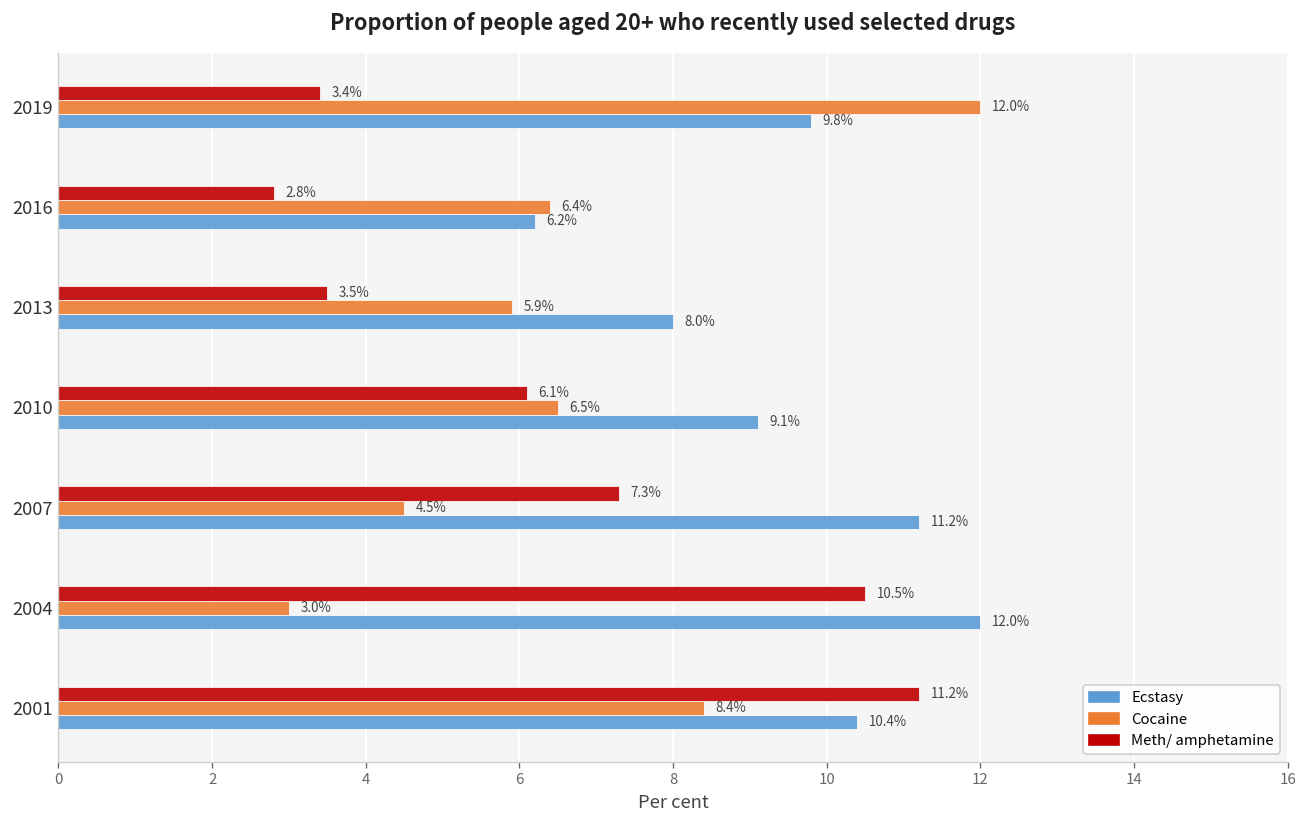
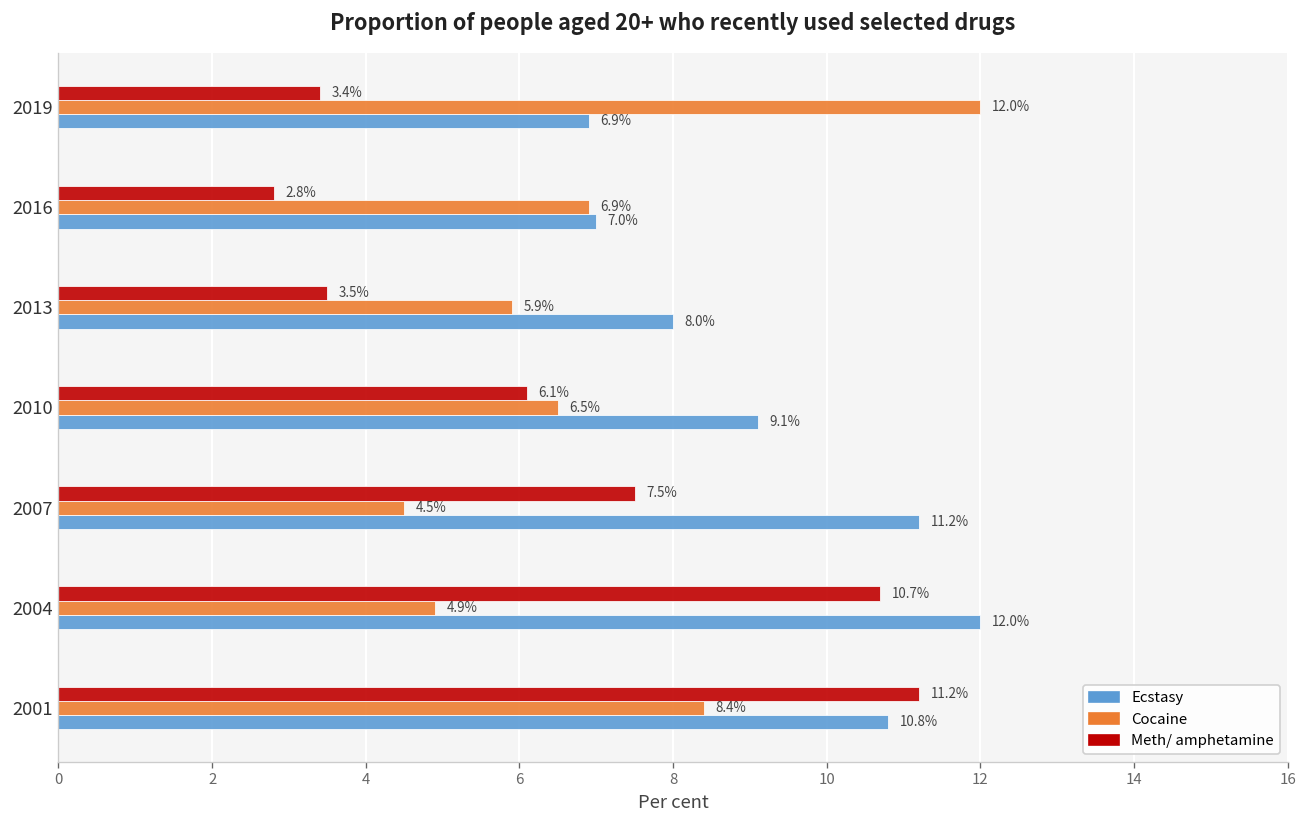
Ecstasy, 2019: 9.8% -> 6.9%
Cocaine, 2016: 6.4% -> 6.9%
Ecstasy, 2016: 6.2% -> 7.0%
Meth/ amphetamine, 2007: 7.3% -> 7.5%
Meth/ amphetamine, 2004: 10.5% -> 10.7%
Cocaine, 2004: 3.0% -> 4.9%
Ecstasy, 2001: 10.4% -> 10.8%
